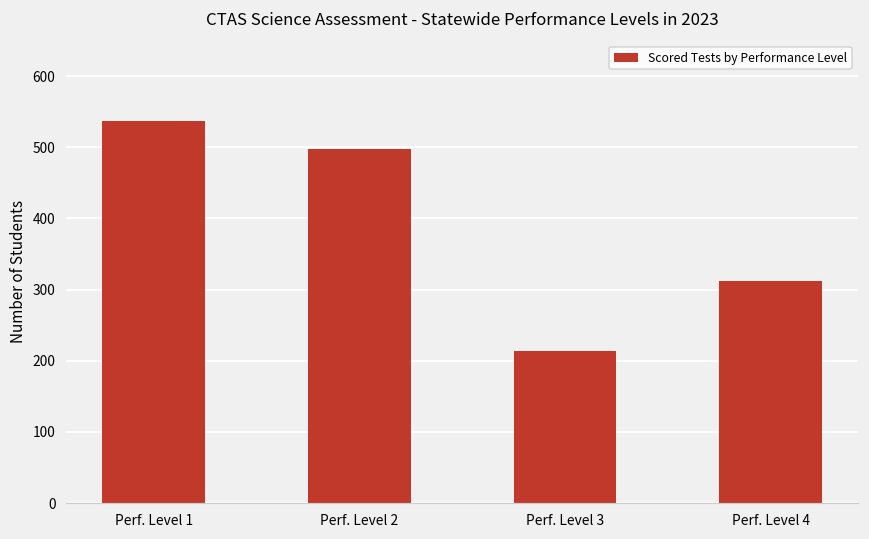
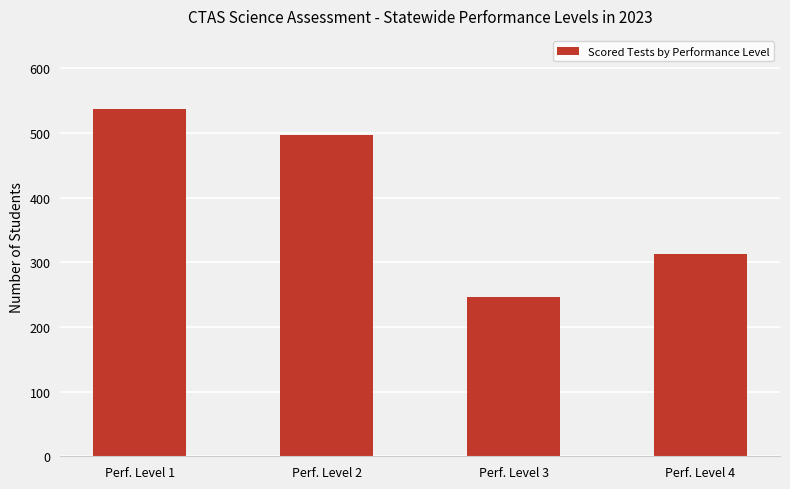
Perf. Level 3: 210 -> 250
